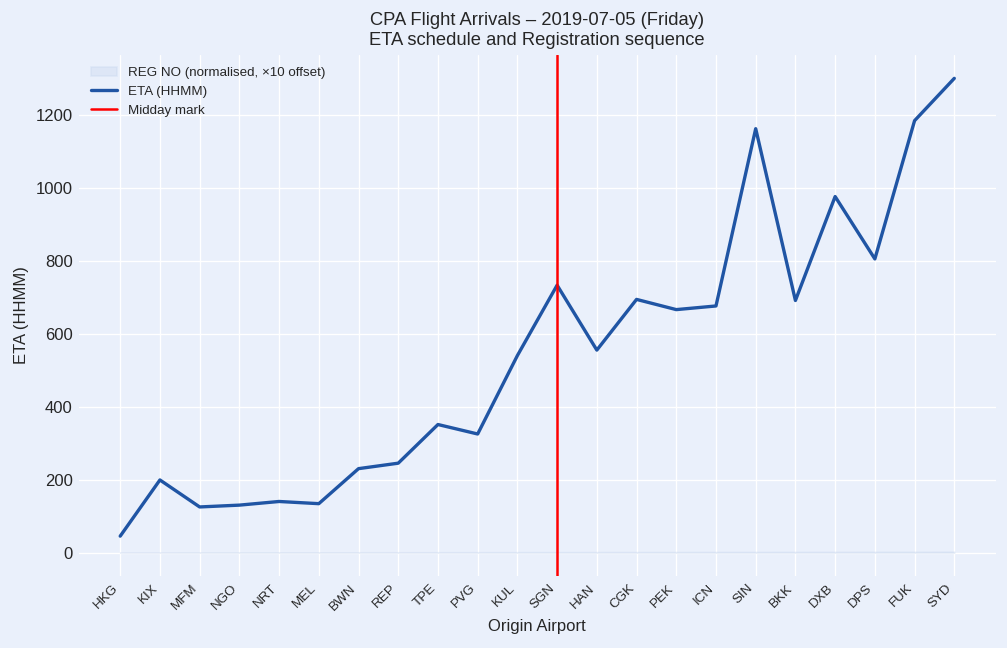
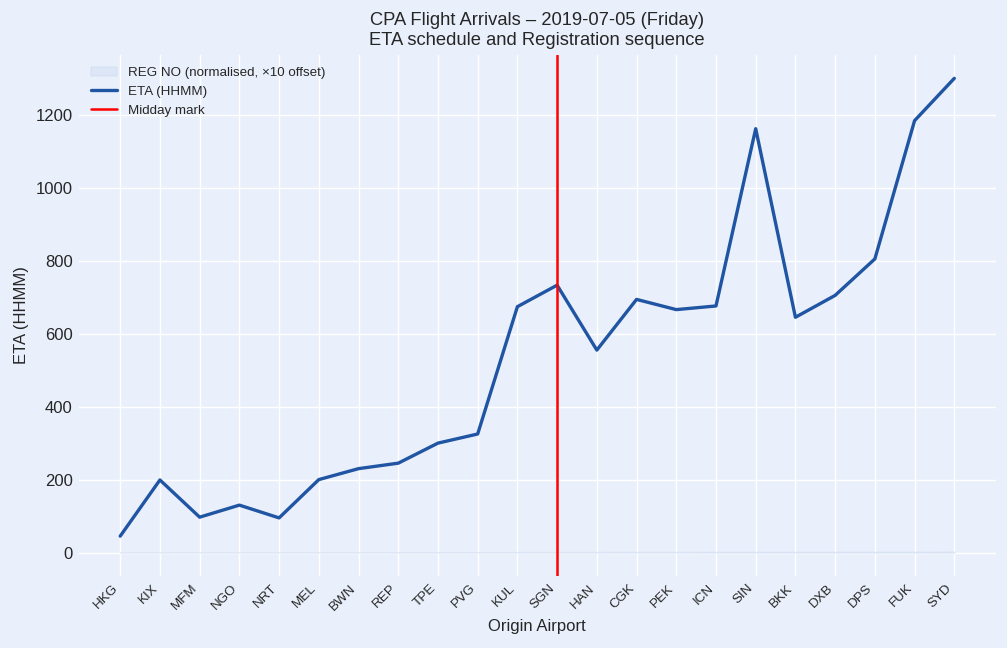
ETA (HHMM), MFM: 130 -> 100
ETA (HHMM), NRT: 140 -> 100
ETA (HHMM), MEL: 130 -> 200
ETA (HHMM), TPE: 350 -> 300
ETA (HHMM), KUL: 540 -> 670
ETA (HHMM), BKK: 690 -> 650
ETA (HHMM), DXB: 980 -> 710
